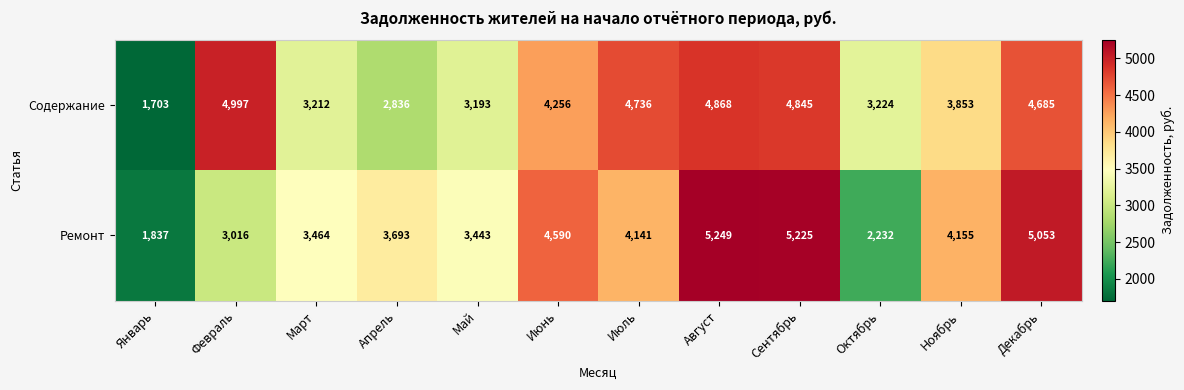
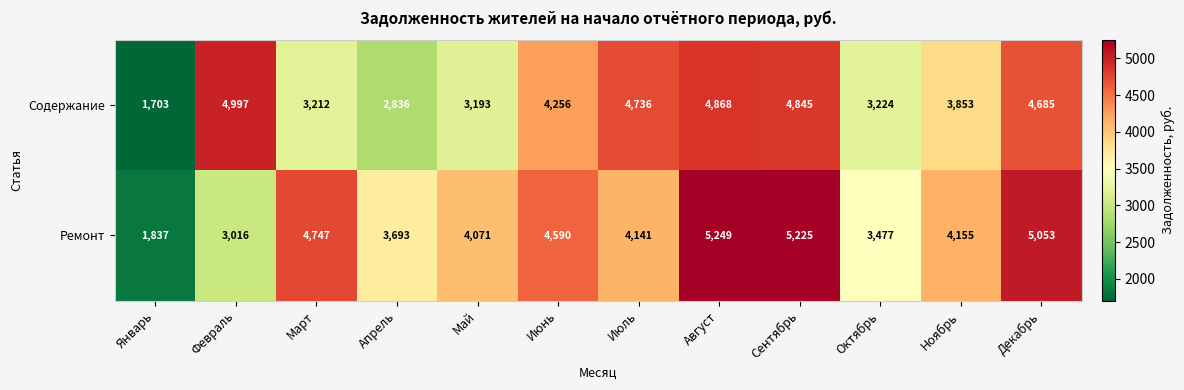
Ремонт, Март: 3,464 -> 4,747
Ремонт, Май: 3,443 -> 4,071
Ремонт, Октябрь: 2,232 -> 3,477
